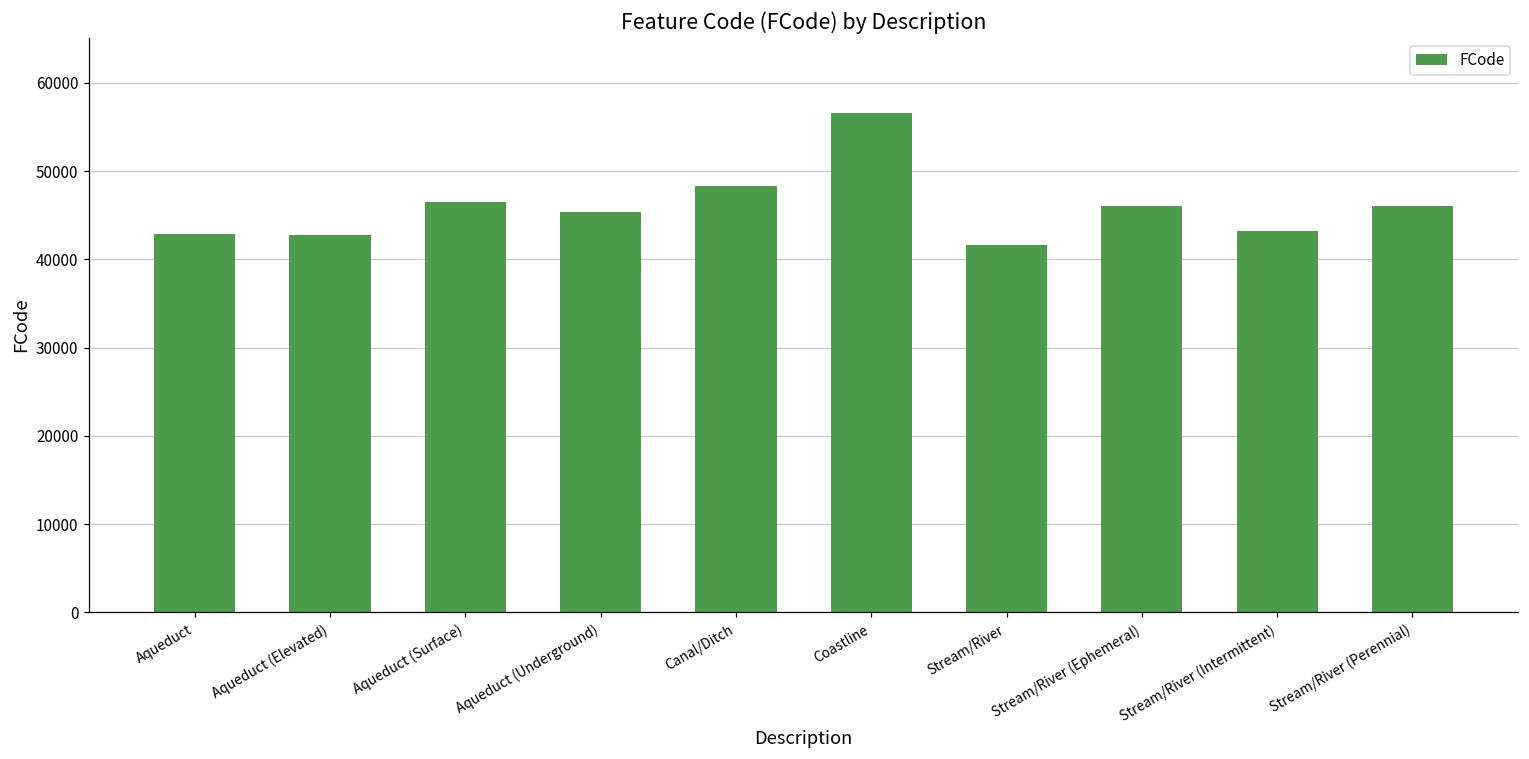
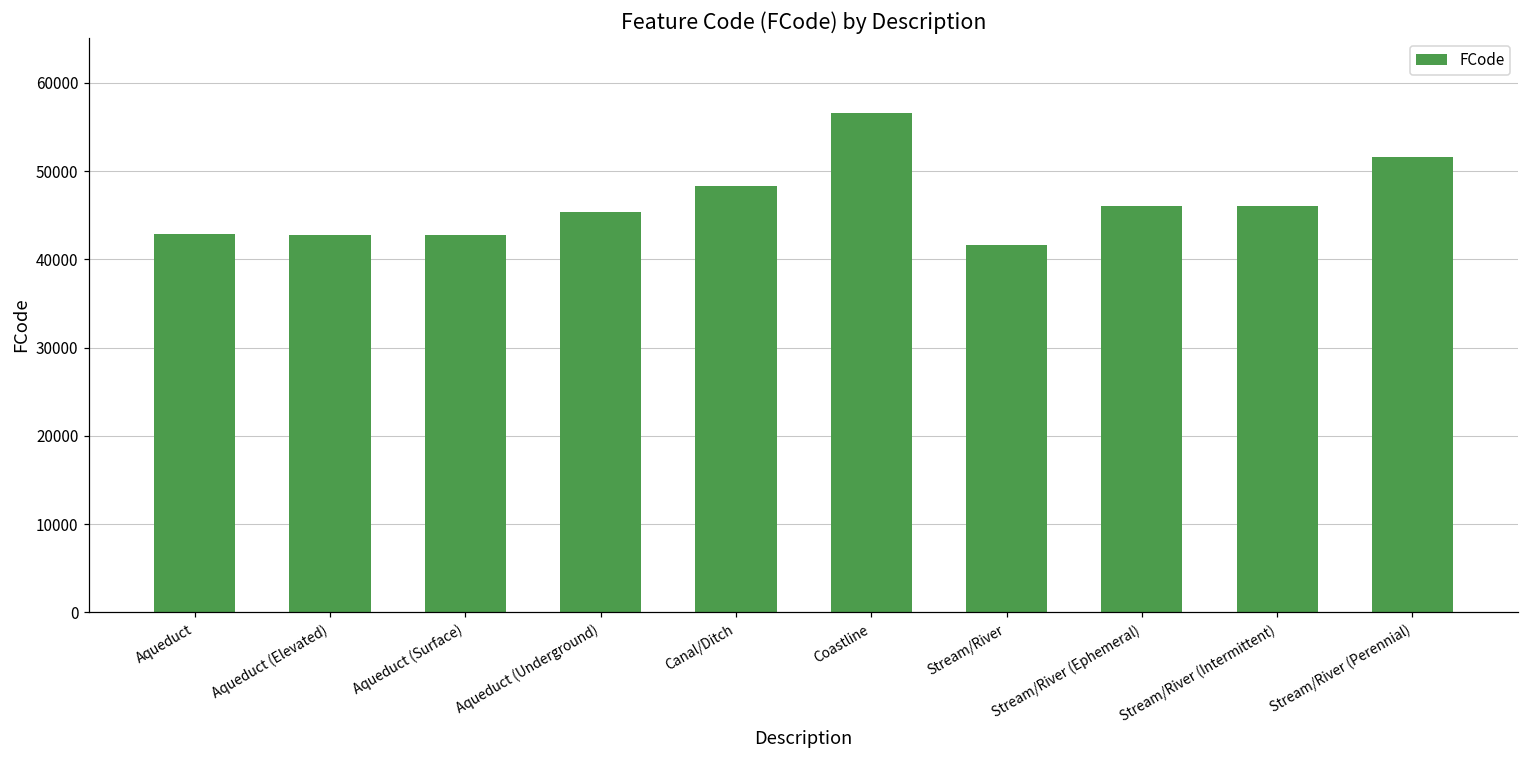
Aqueduct (Surface): 46000 -> 43000
Stream/River (Intermittent): 43000 -> 46000
Stream/River (Perennial): 46000 -> 52000
